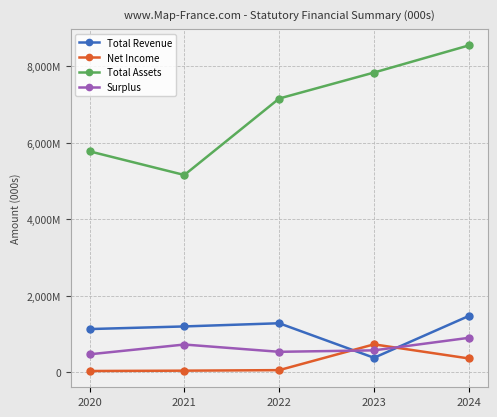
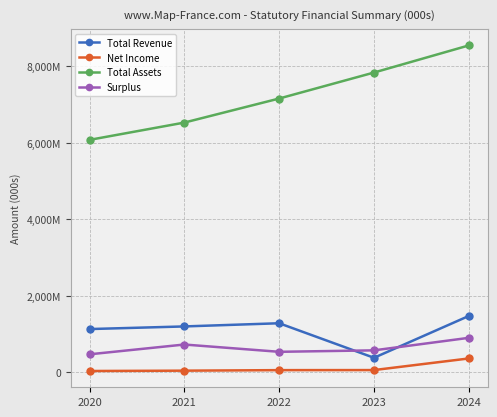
Total Assets, 2020: 5,800,000,000 -> 6,100,000,000
Total Assets, 2021: 5,200,000,000 -> 6,500,000,000
Net Income, 2023: 700,000,000 -> 100,000,000
